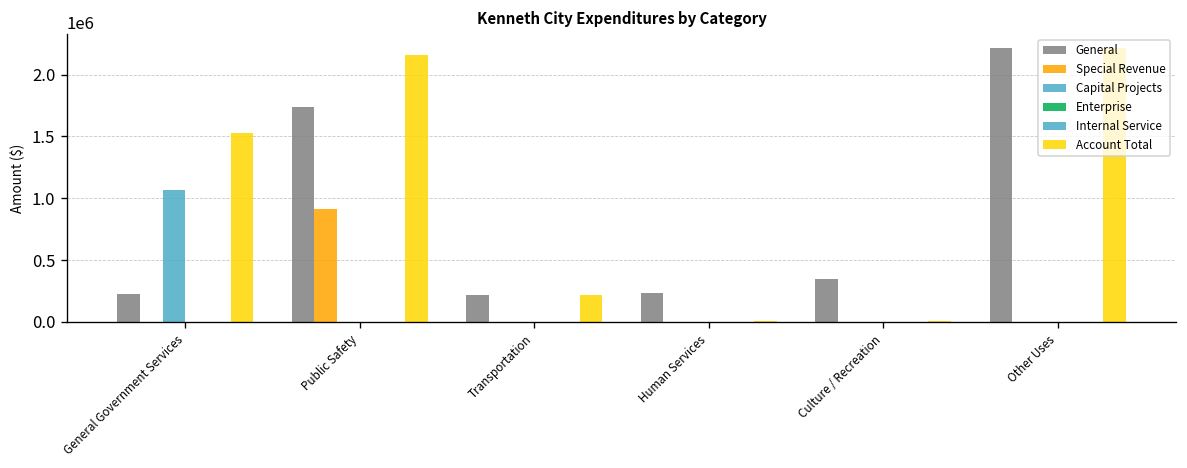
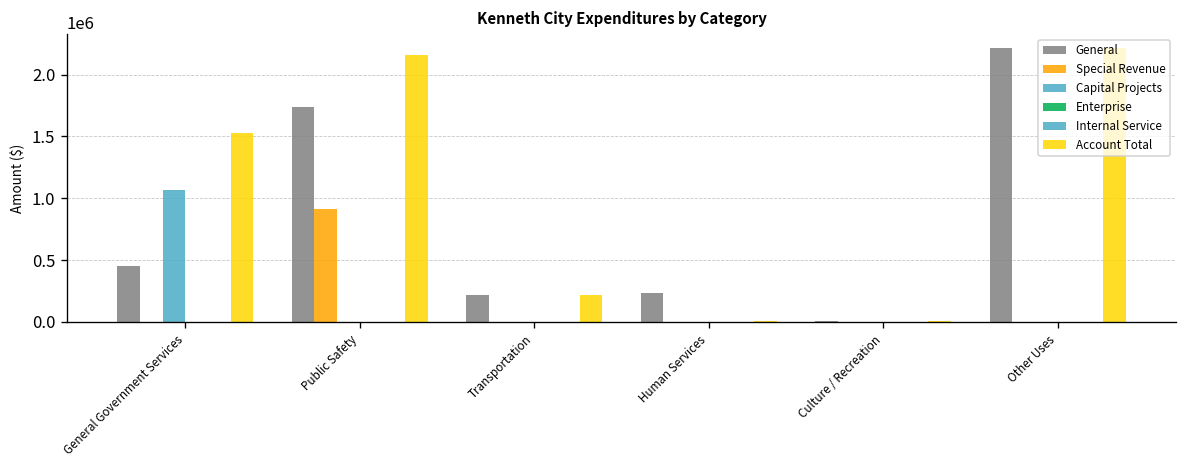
General, General Government Services: 230000 -> 450000
General, Culture / Recreation: 350000 -> 10000
